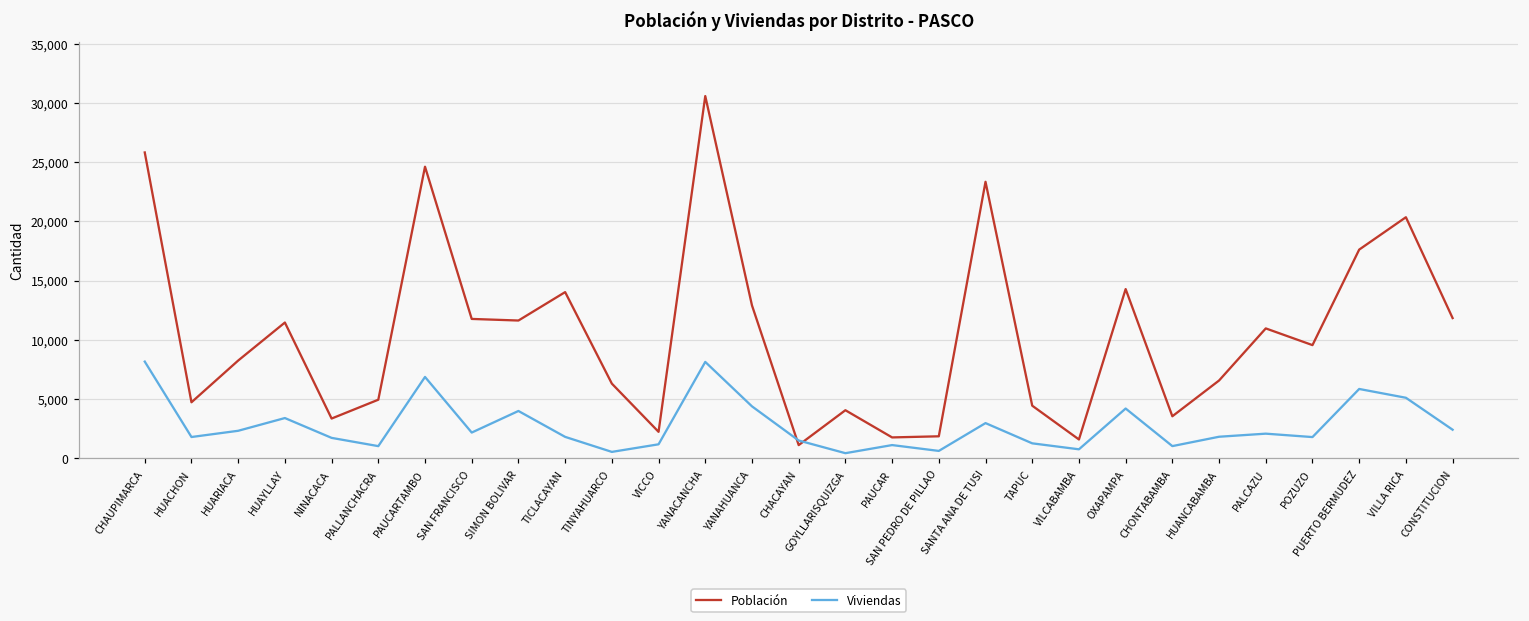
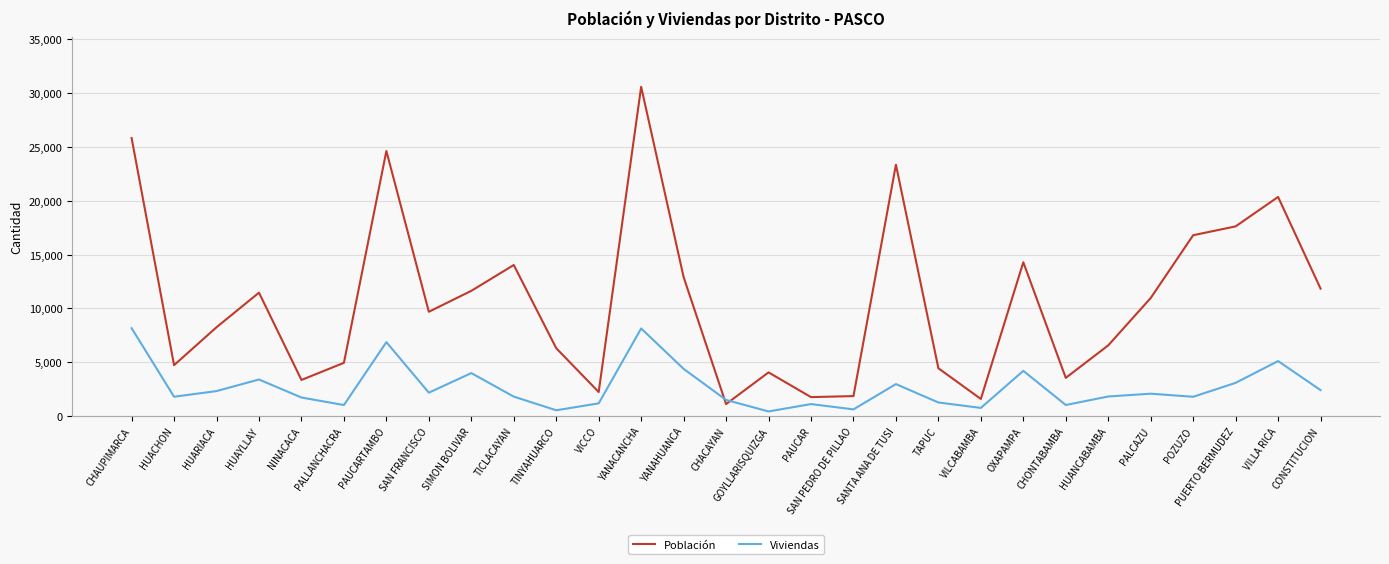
Población, SAN FRANCISCO: 11,800 -> 9,700
Población, POZUZO: 9,600 -> 16,800
Viviendas, PUERTO BERMUDEZ: 5,800 -> 3,100
